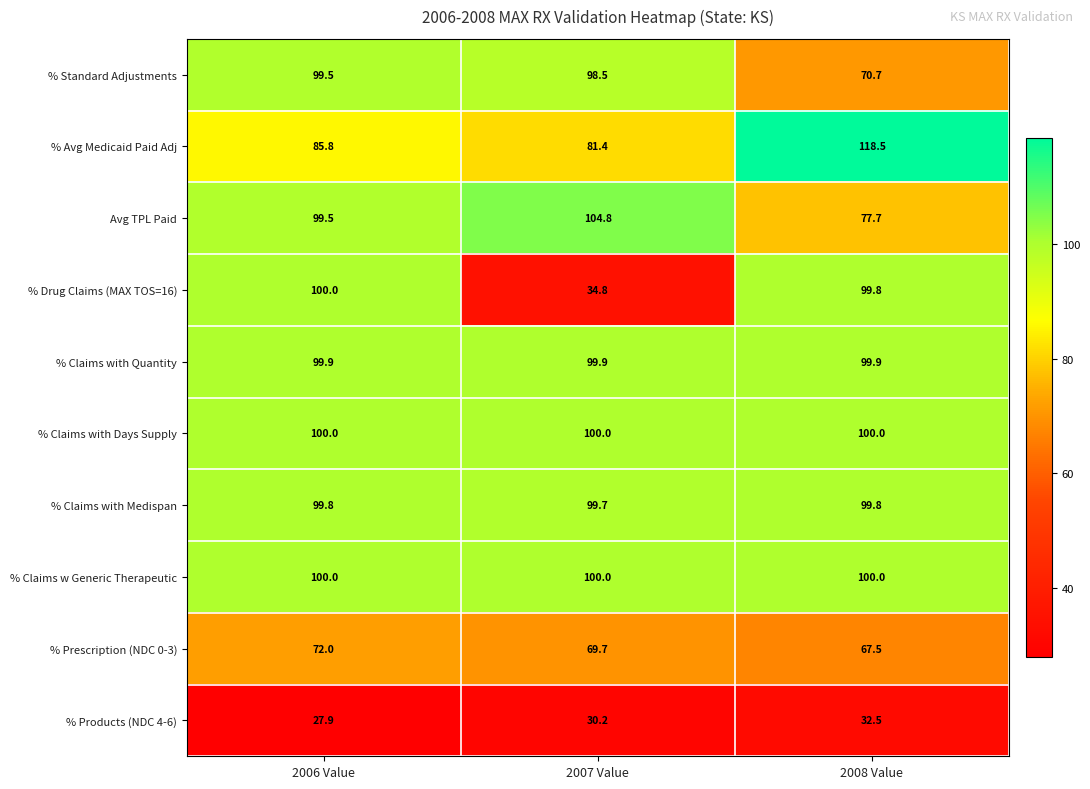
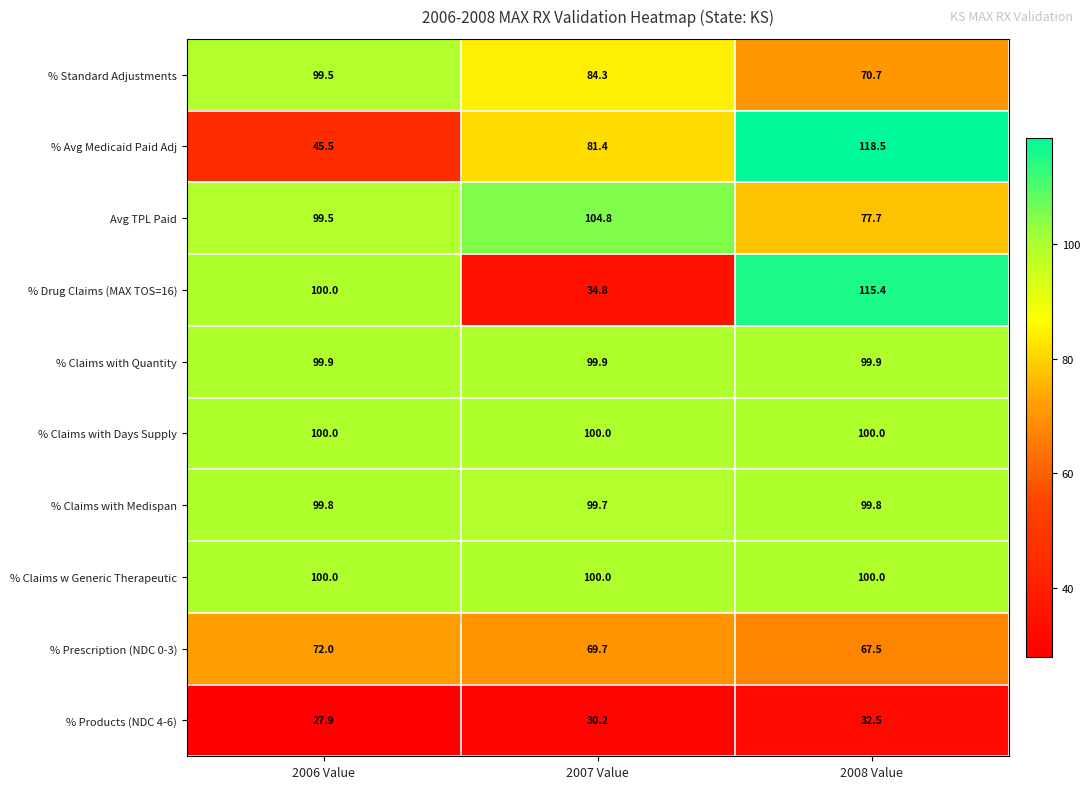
% Standard Adjustments, 2007 Value: 98.5 -> 84.3
% Avg Medicaid Paid Adj, 2006 Value: 85.8 -> 45.5
% Drug Claims (MAX TOS=16), 2008 Value: 99.8 -> 115.4
